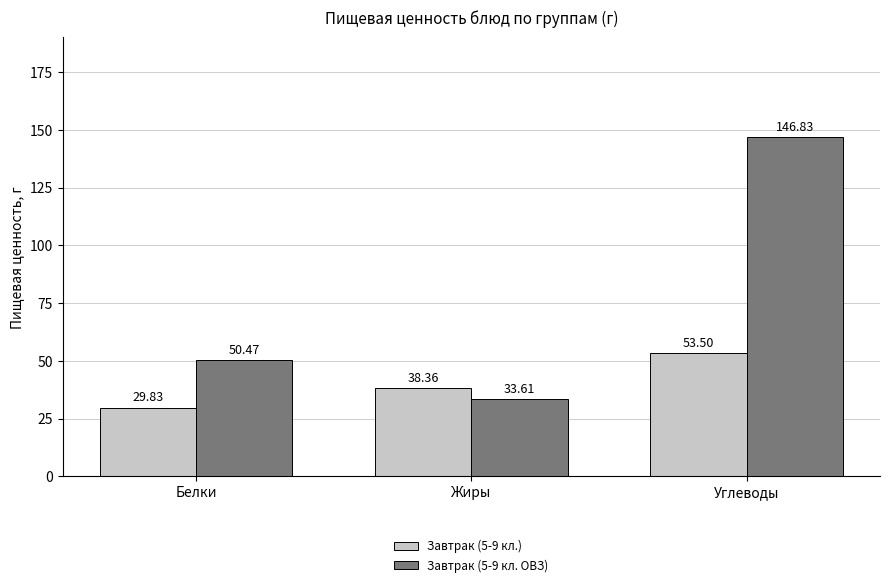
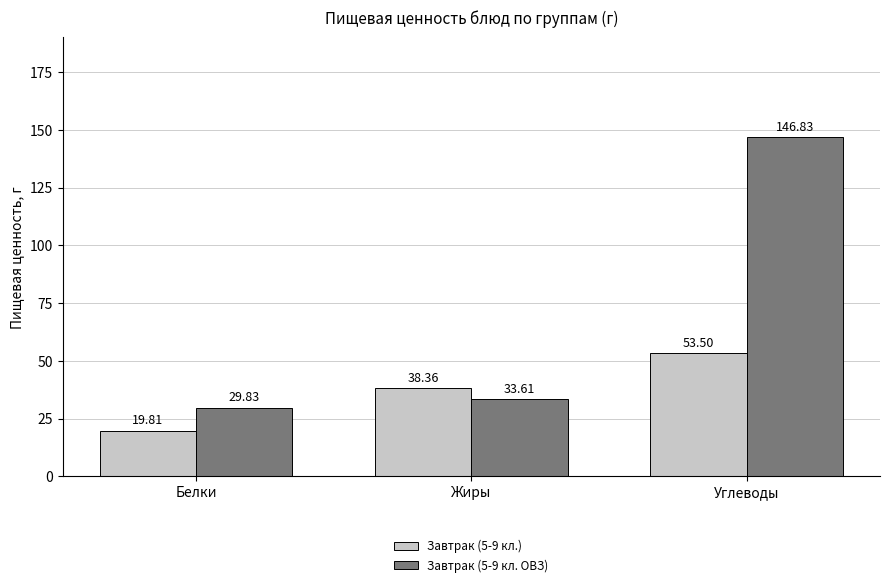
Завтрак (5-9 кл.), Белки: 29.83 -> 19.81
Завтрак (5-9 кл. ОВЗ), Белки: 50.47 -> 29.83
